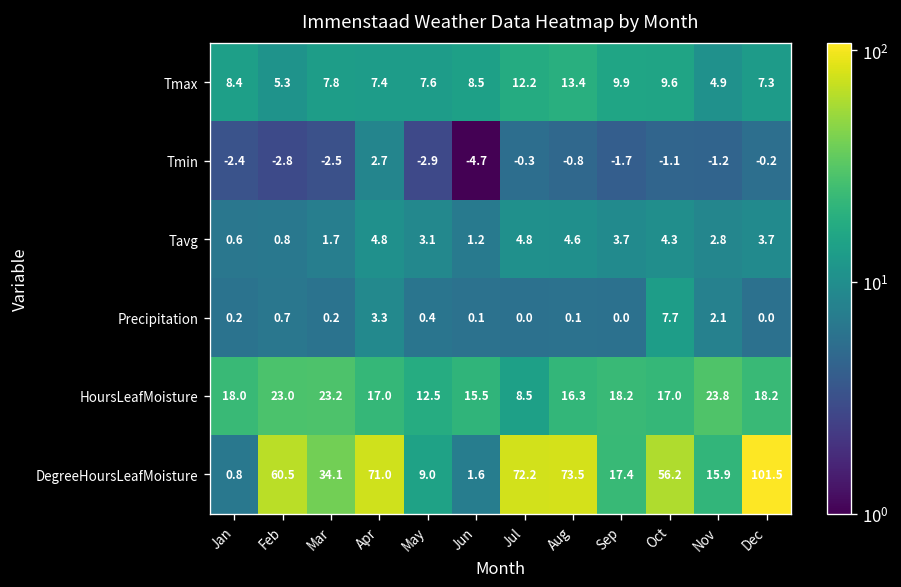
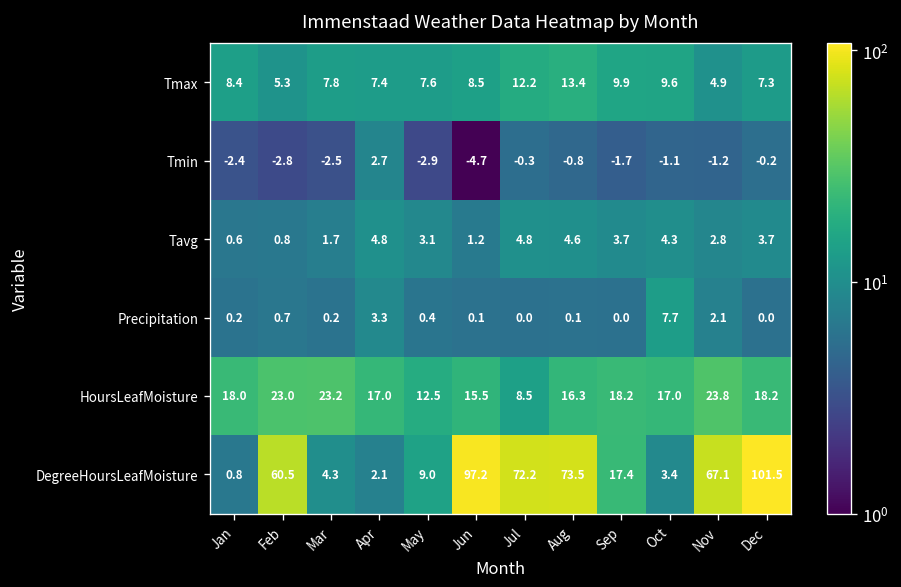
DegreeHoursLeafMoisture, Mar: 34.1 -> 4.3
DegreeHoursLeafMoisture, Apr: 71.0 -> 2.1
DegreeHoursLeafMoisture, Jun: 1.6 -> 97.2
DegreeHoursLeafMoisture, Oct: 56.2 -> 3.4
DegreeHoursLeafMoisture, Nov: 15.9 -> 67.1
